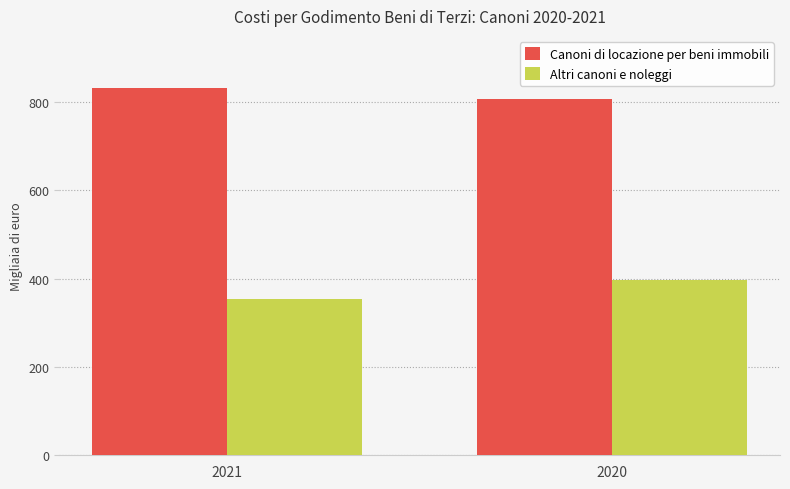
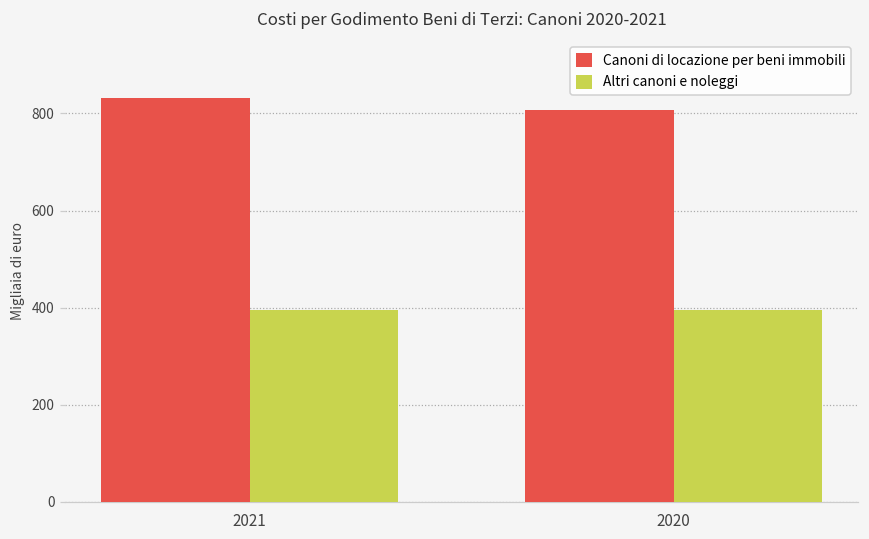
Altri canoni e noleggi, 2021: 360 -> 400
